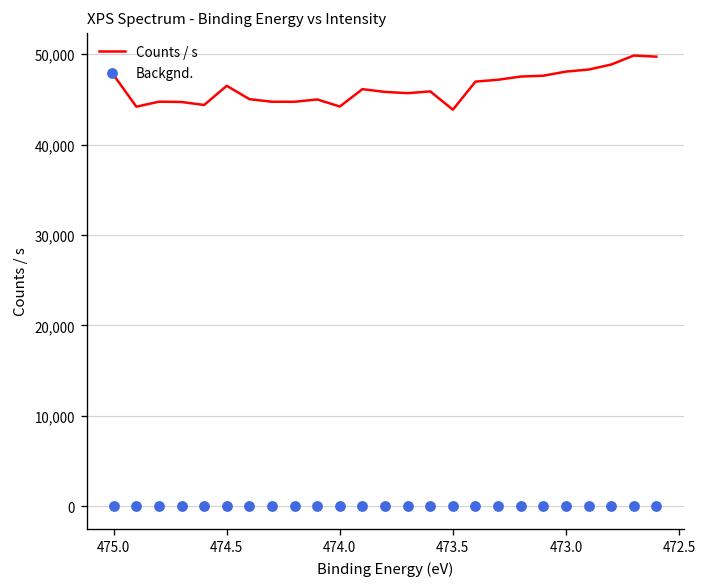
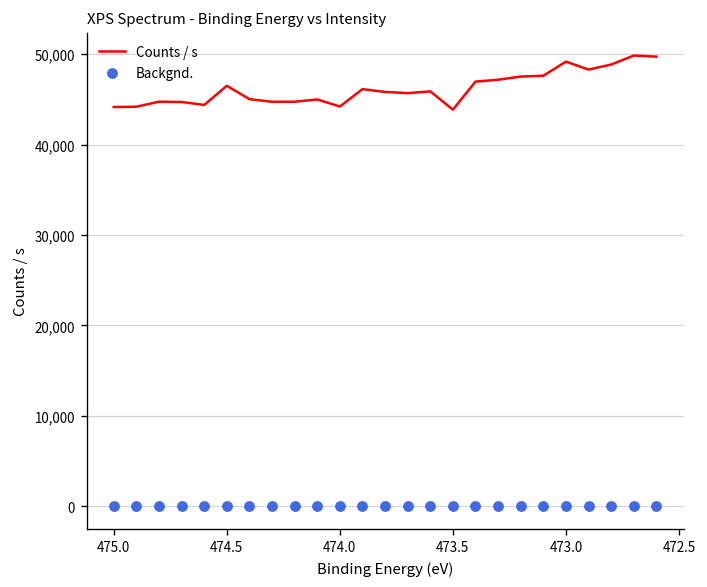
Counts / s, 475.0: 48,000 -> 44,000
Counts / s, 473.0: 48,000 -> 49,000
